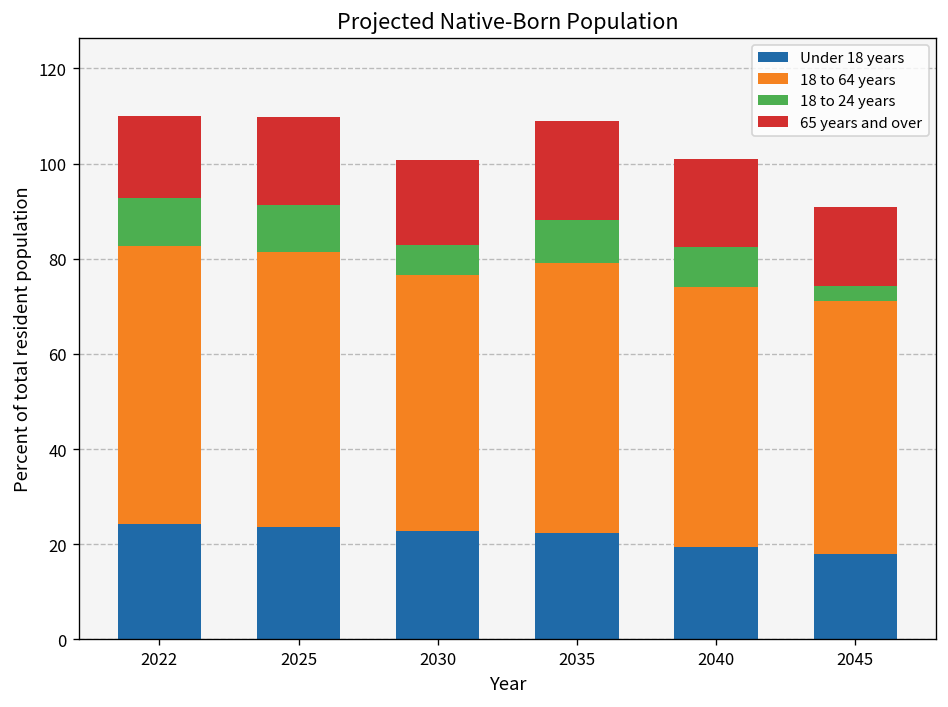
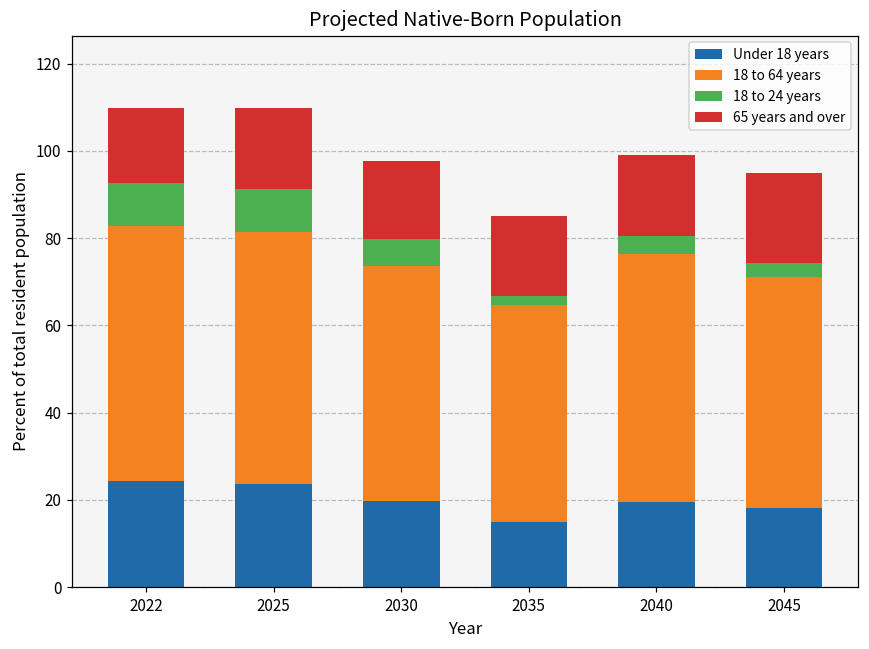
Under 18 years, 2030: 23 -> 20
Under 18 years, 2035: 22 -> 15
18 to 64 years, 2035: 57 -> 50
18 to 24 years, 2035: 9 -> 2
65 years and over, 2035: 21 -> 18
18 to 64 years, 2040: 54 -> 57
18 to 24 years, 2040: 8 -> 4
65 years and over, 2045: 17 -> 21
